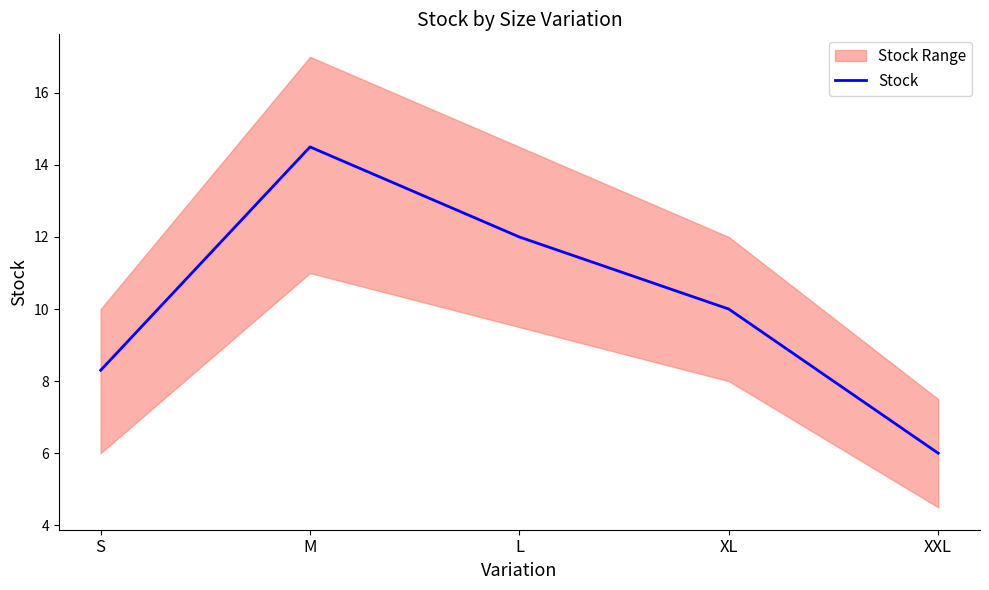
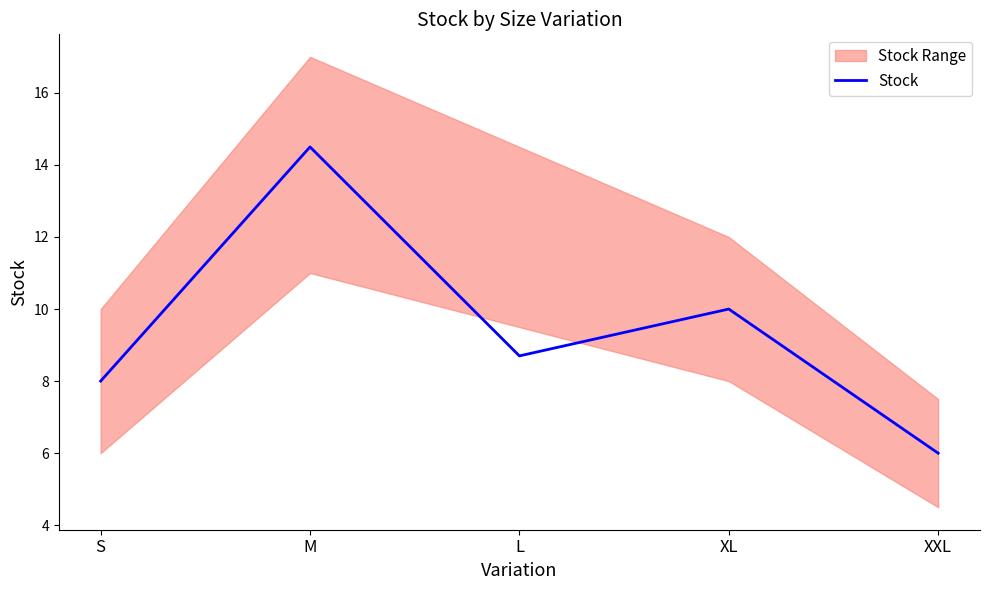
Stock, S: 8.3 -> 8.0
Stock, L: 12.0 -> 8.7
